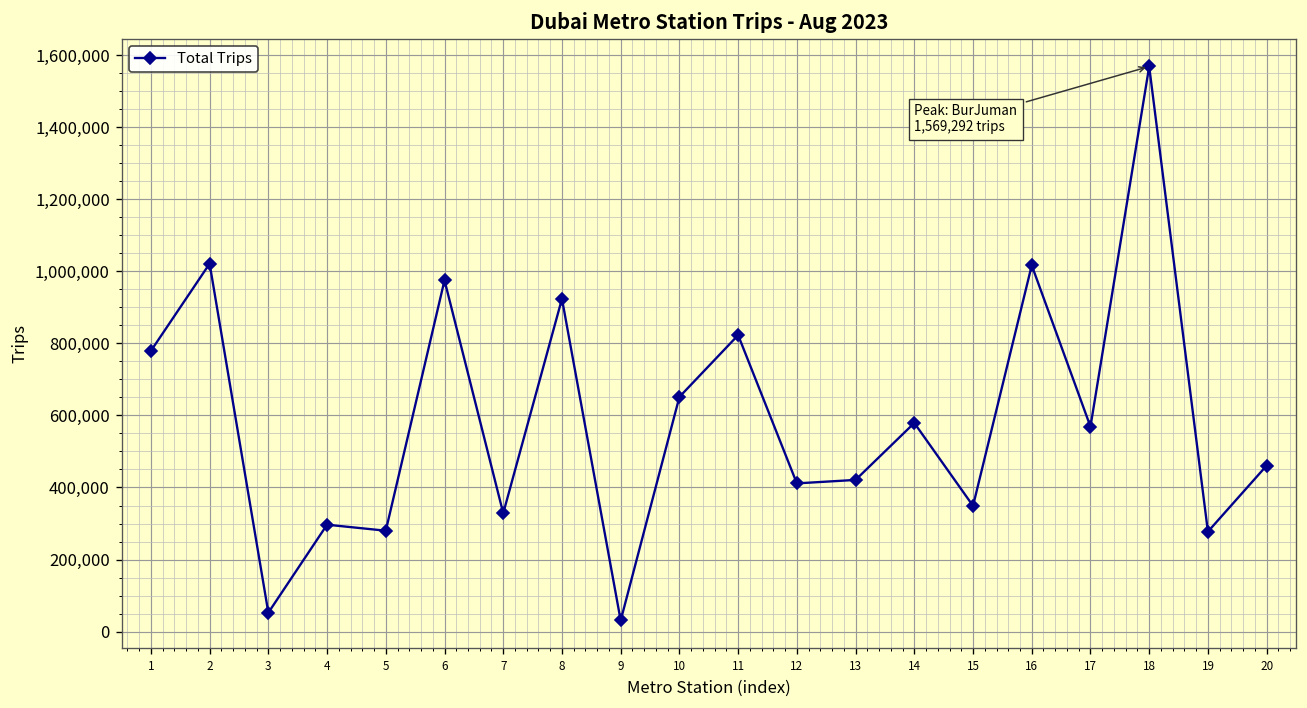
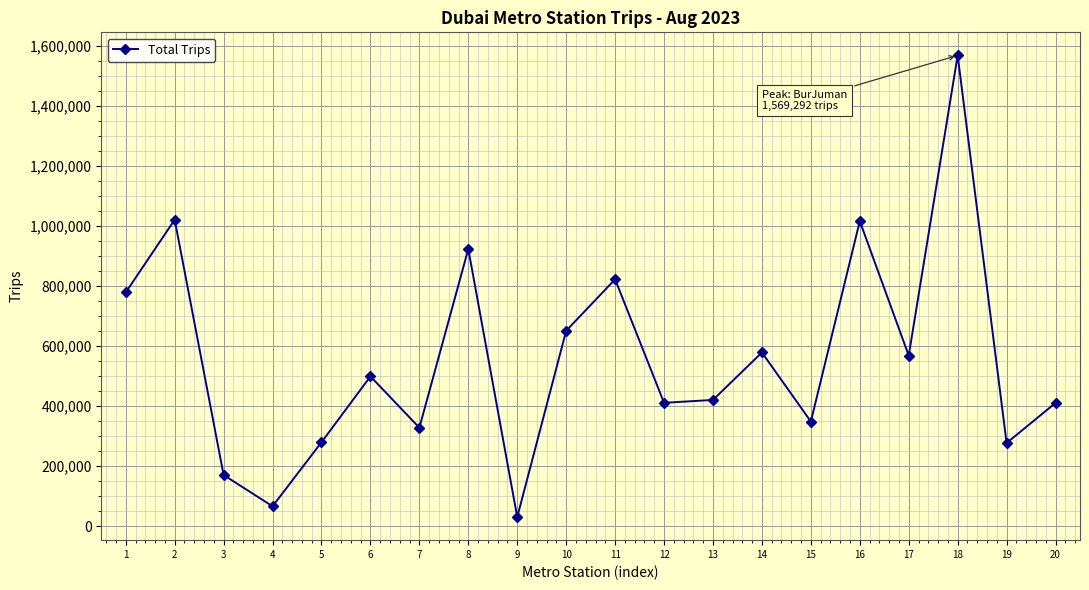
3: 50,000 -> 170,000
4: 300,000 -> 70,000
6: 980,000 -> 500,000
20: 460,000 -> 410,000
